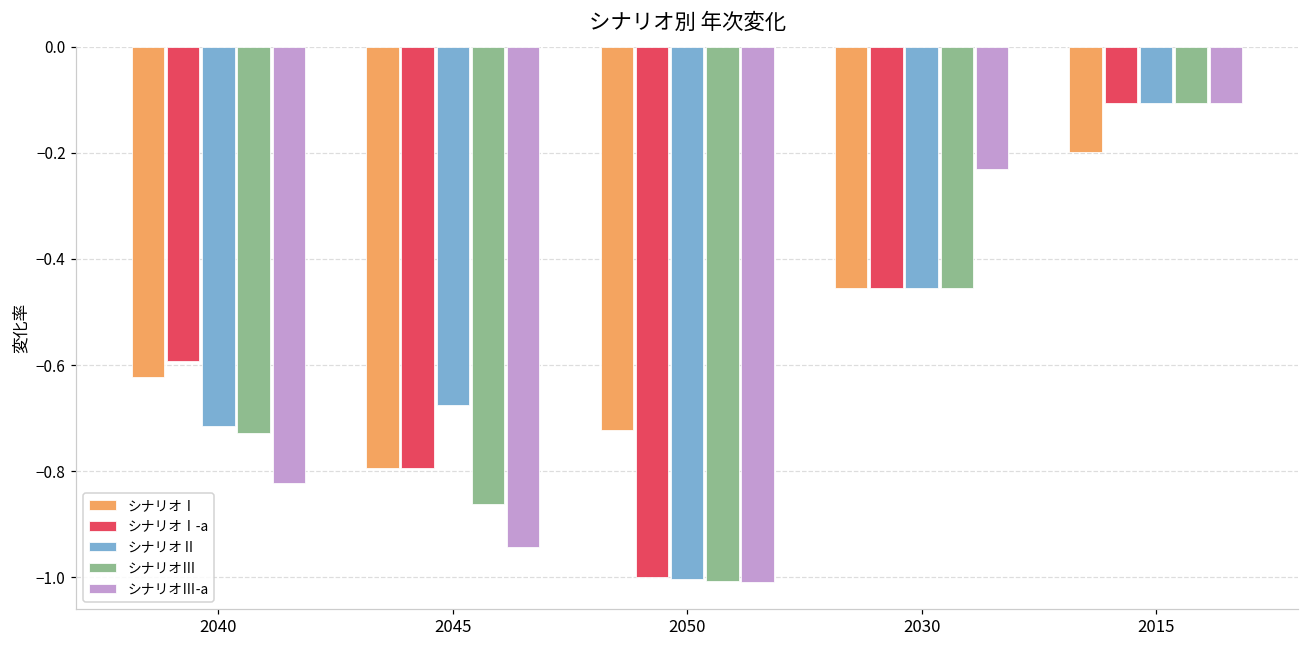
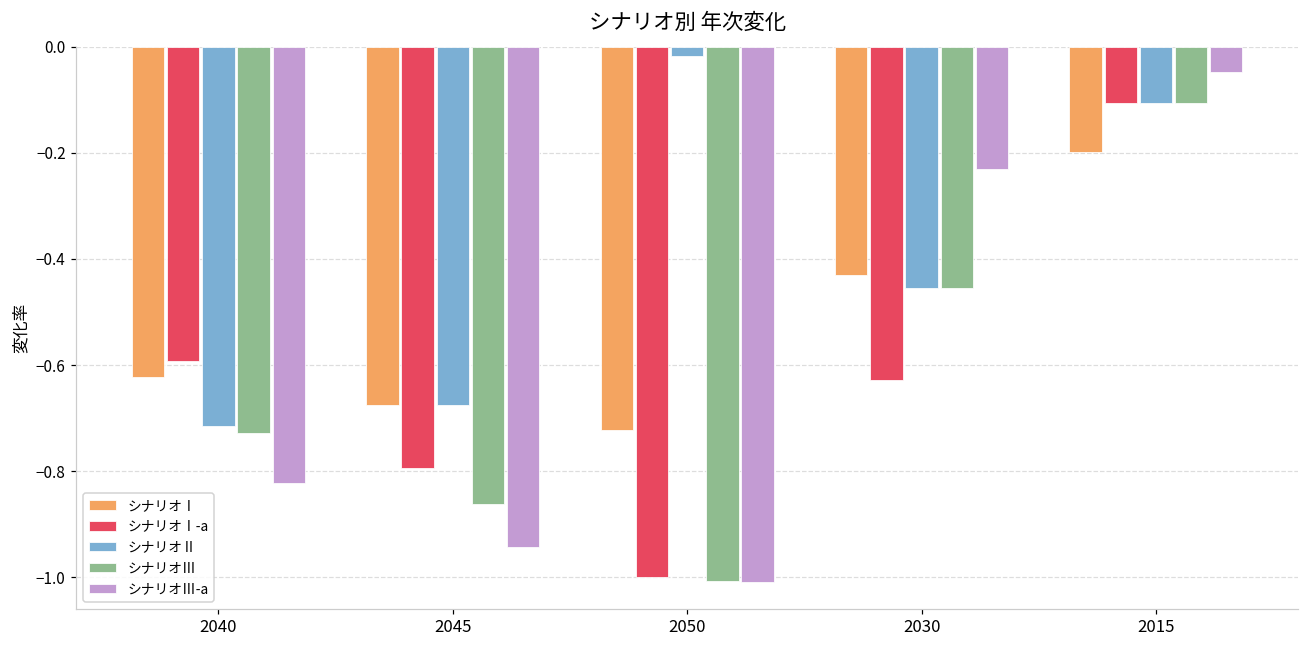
シナリオⅠ, 2045: -0.80 -> -0.68
シナリオⅡ, 2050: -1.00 -> -0.02
シナリオⅠ, 2030: -0.46 -> -0.43
シナリオⅠ-a, 2030: -0.46 -> -0.63
シナリオⅢ-a, 2015: -0.11 -> -0.05
